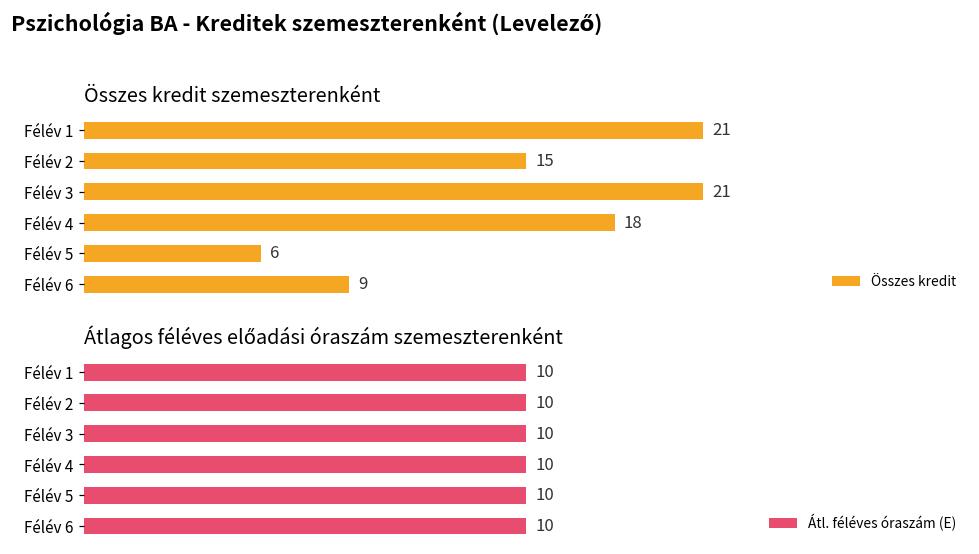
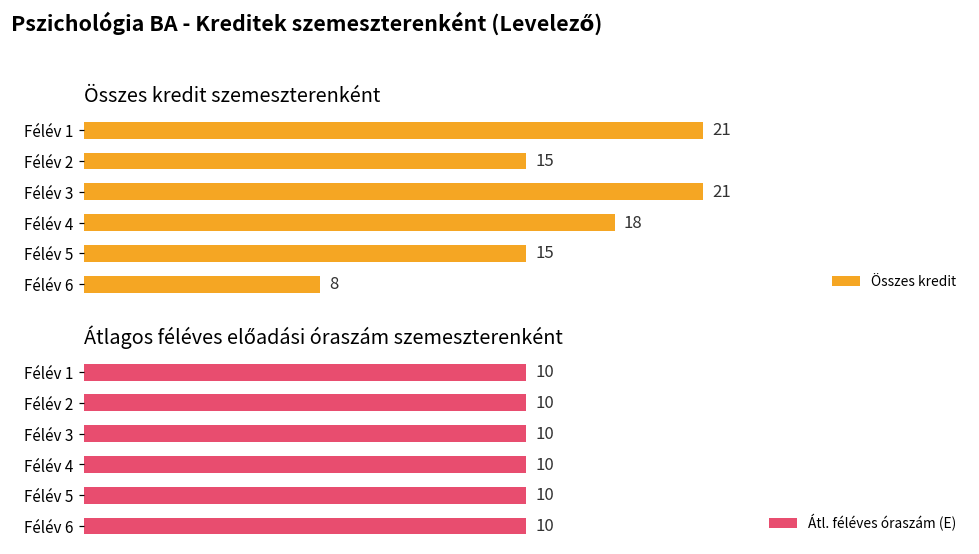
Összes kredit szemeszterenként, Félév 5: 6 -> 15
Összes kredit szemeszterenként, Félév 6: 9 -> 8
